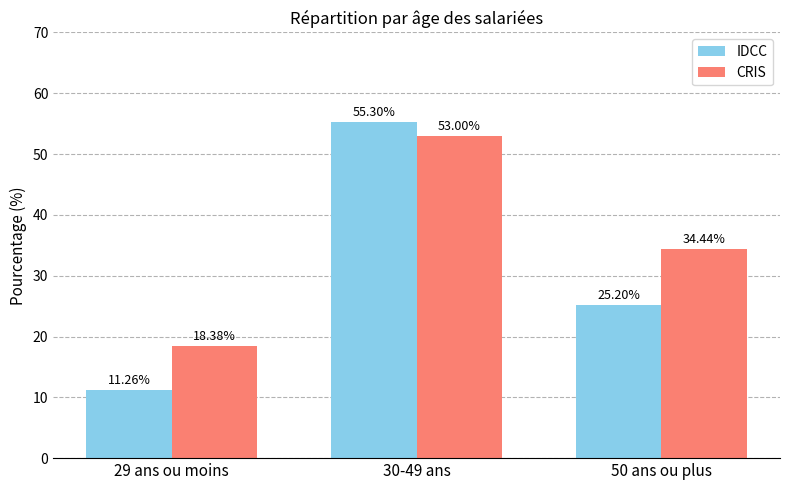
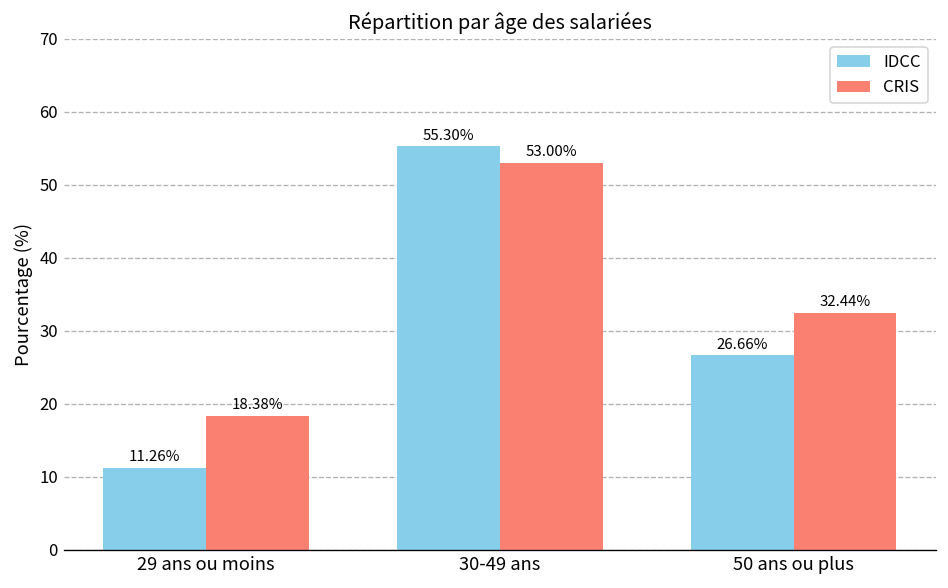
IDCC, 50 ans ou plus: 25.20% -> 26.66%
CRIS, 50 ans ou plus: 34.44% -> 32.44%
